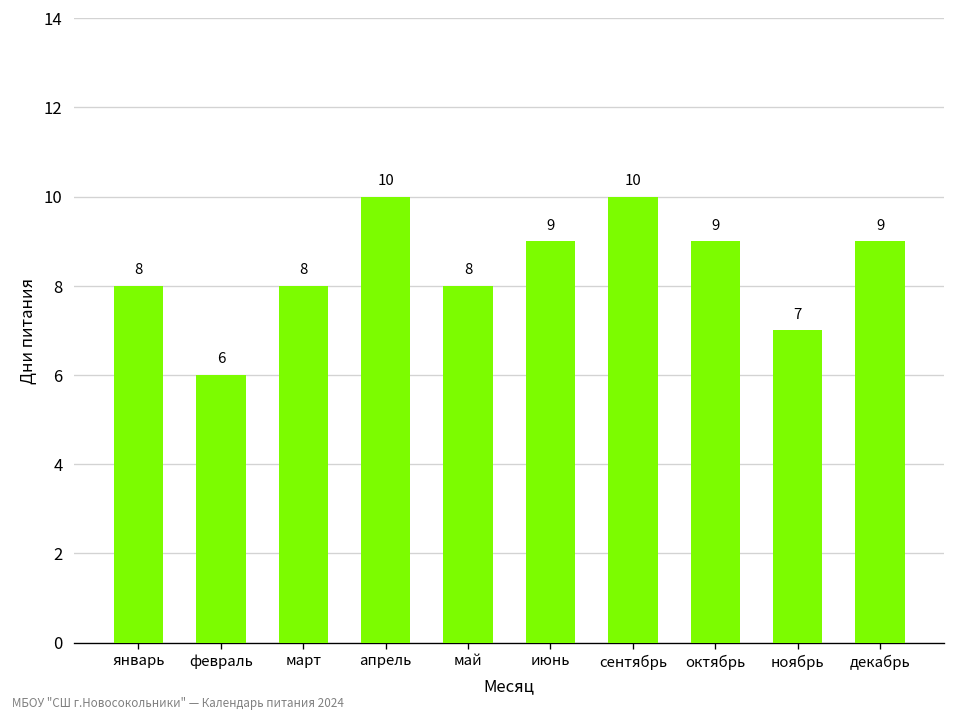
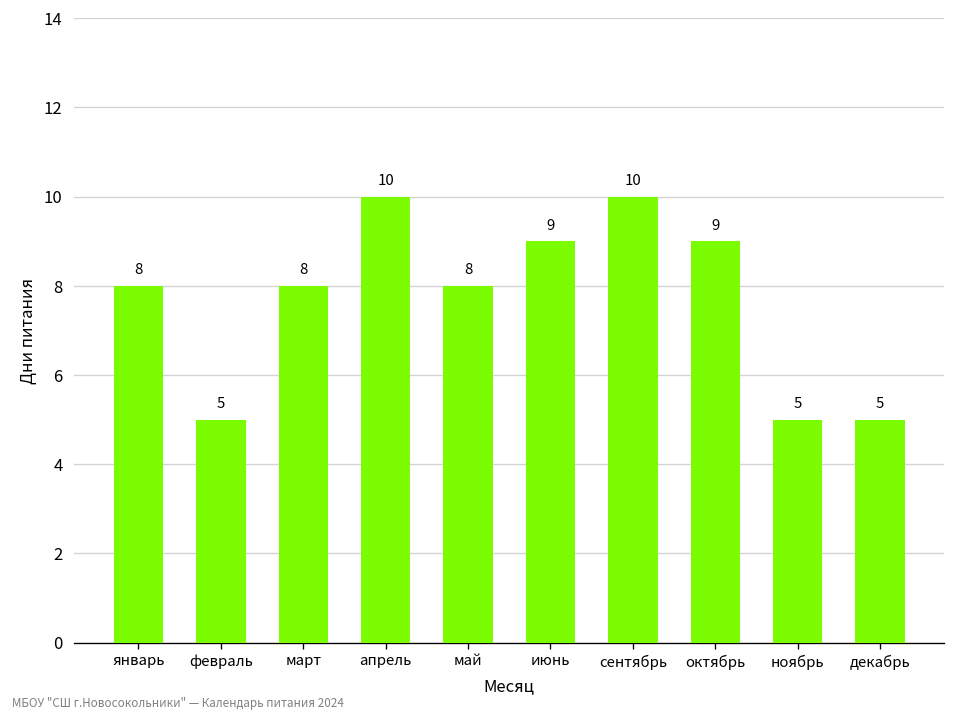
февраль: 6 -> 5
ноябрь: 7 -> 5
декабрь: 9 -> 5
